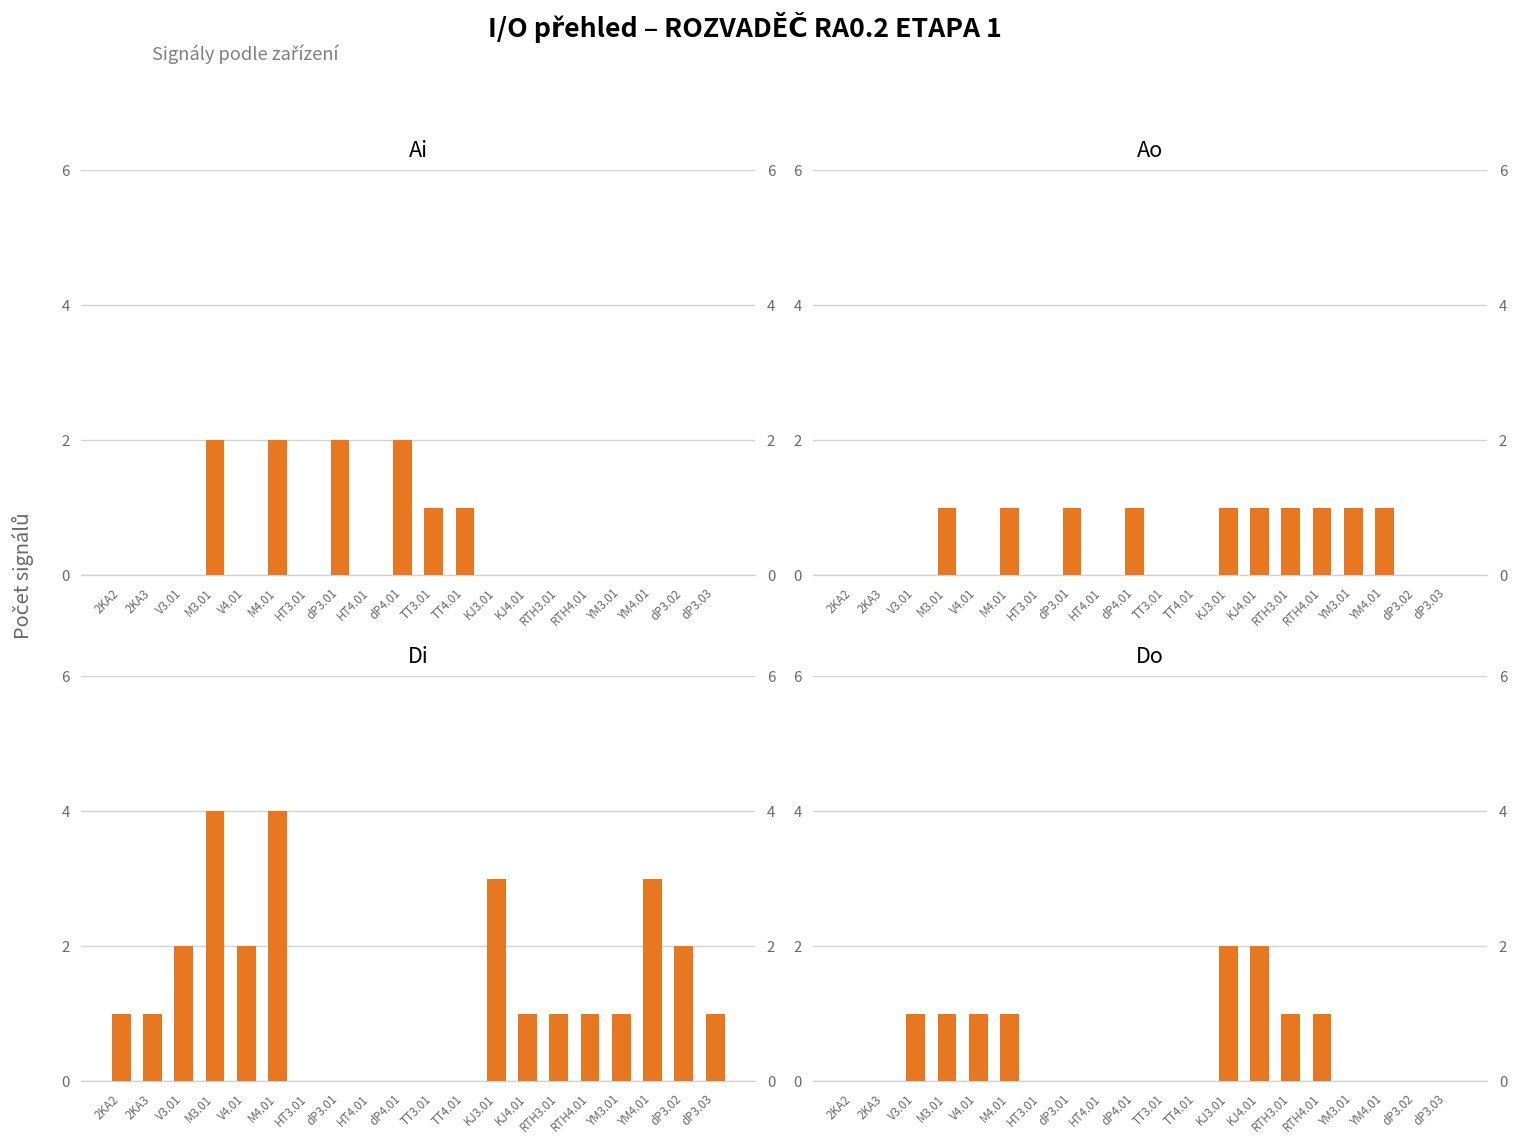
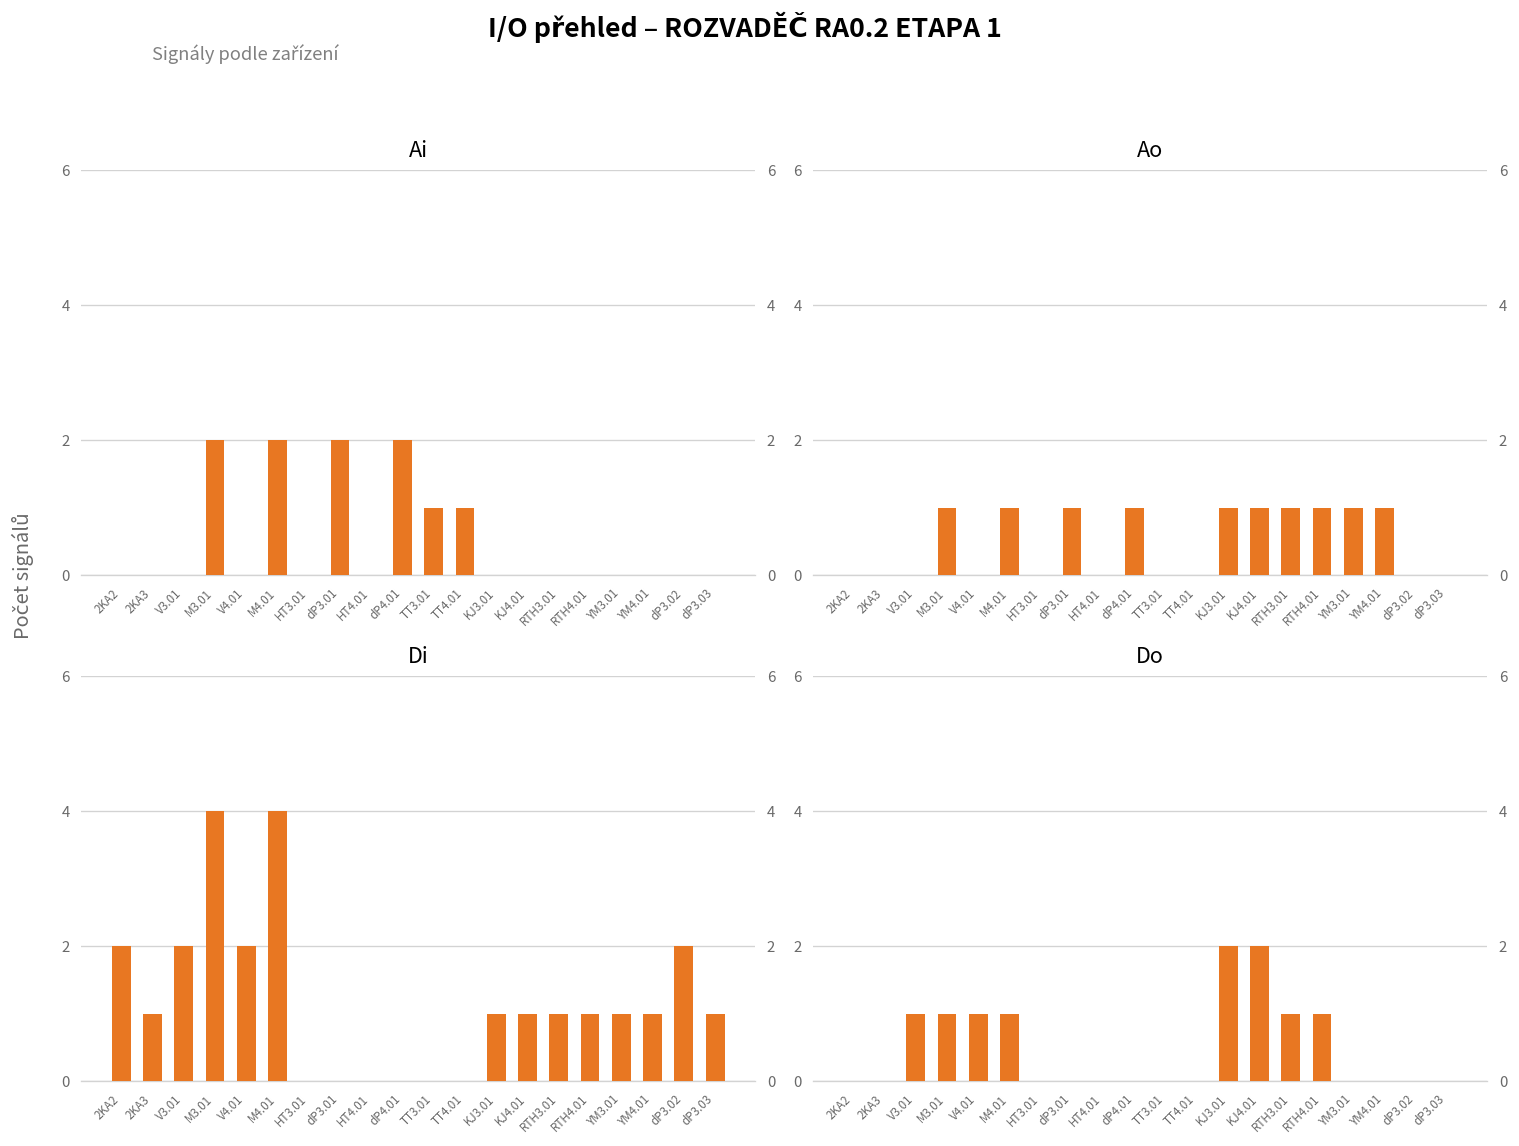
Di, 2KA2: 1 -> 2
Di, KJ3.01: 3 -> 1
Di, YM4.01: 3 -> 1
